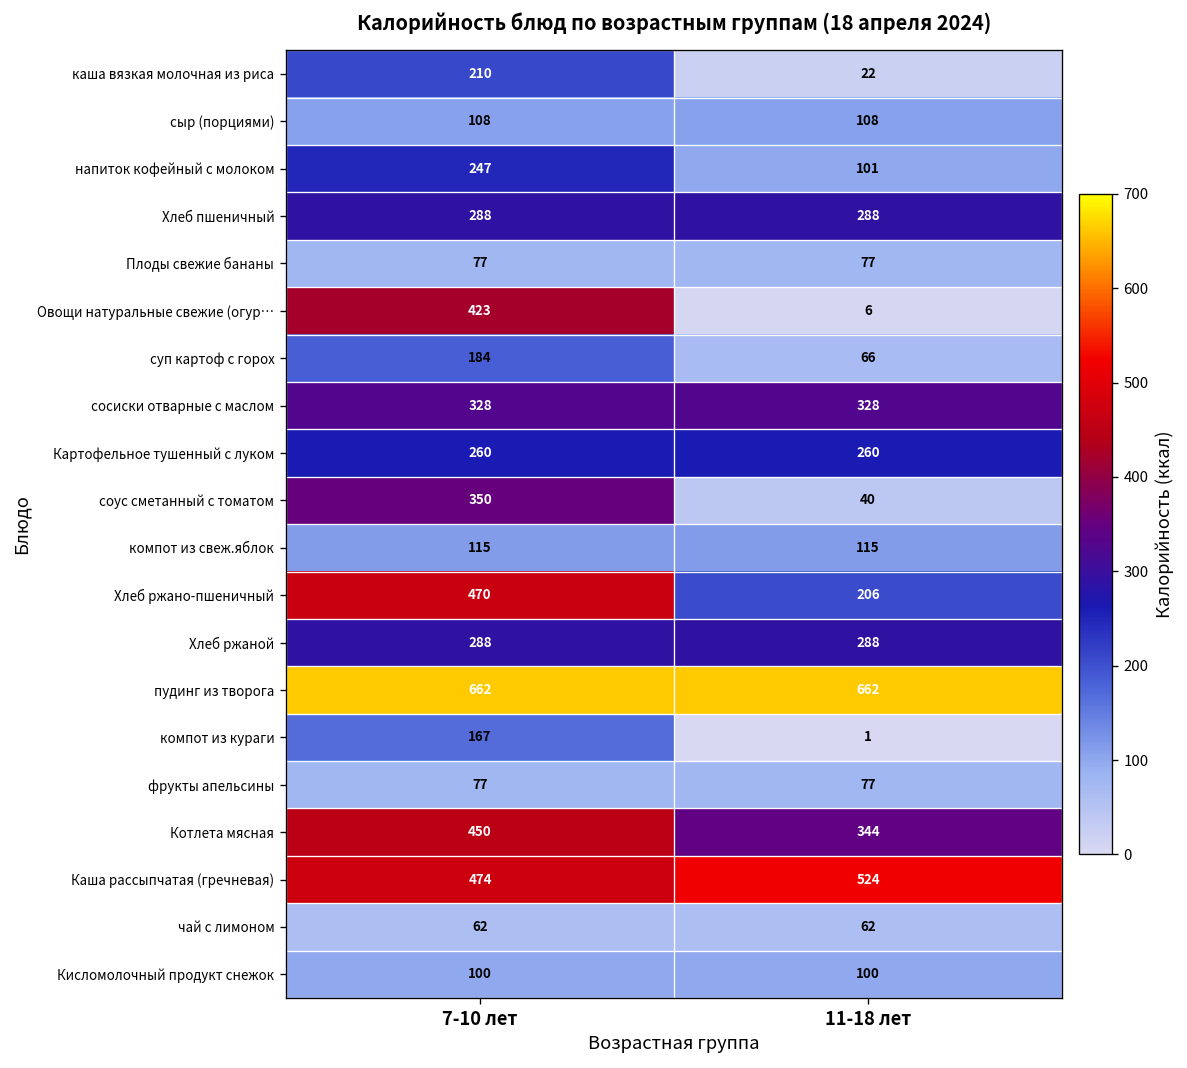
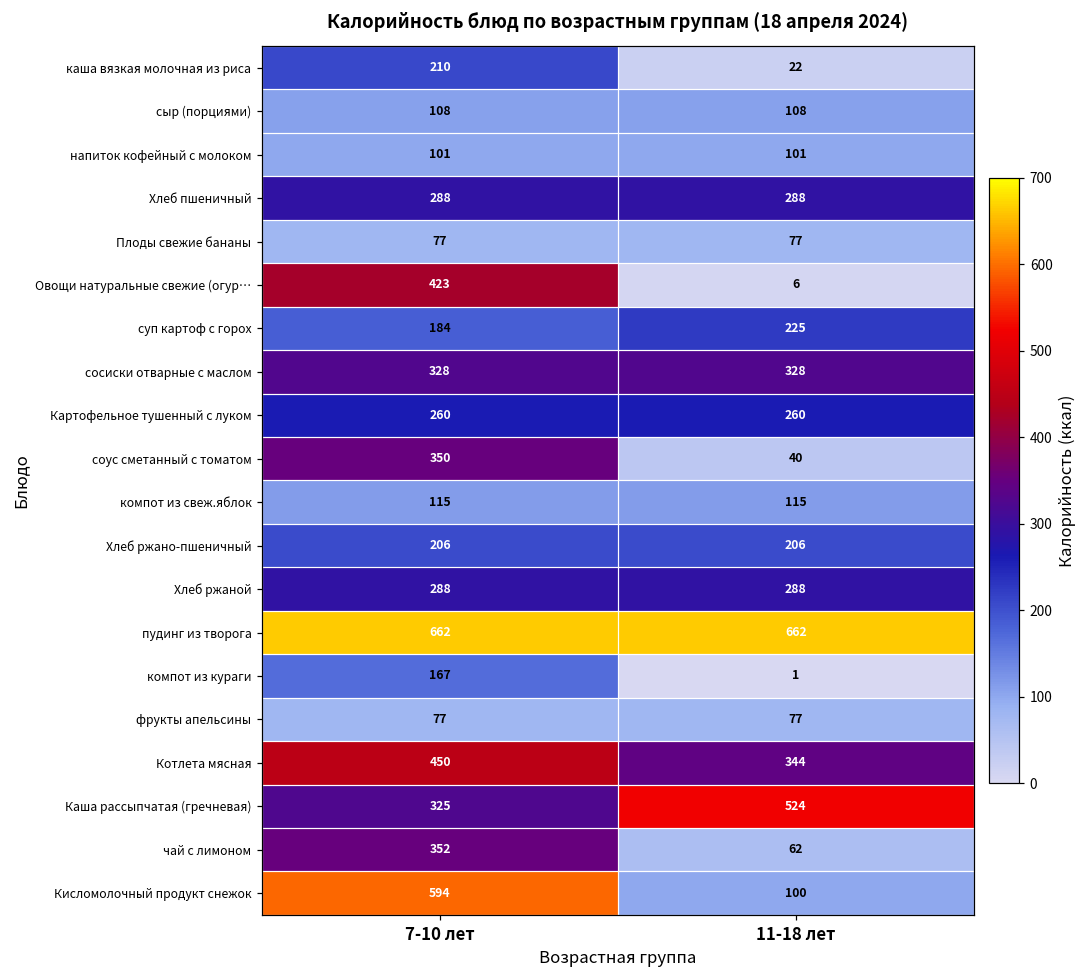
напиток кофейный с молоком, 7-10 лет: 247 -> 101
суп картоф с горох, 11-18 лет: 66 -> 225
Хлеб ржано-пшеничный, 7-10 лет: 470 -> 206
Каша рассыпчатая (гречневая), 7-10 лет: 474 -> 325
чай с лимоном, 7-10 лет: 62 -> 352
Кисломолочный продукт снежок, 7-10 лет: 100 -> 594
